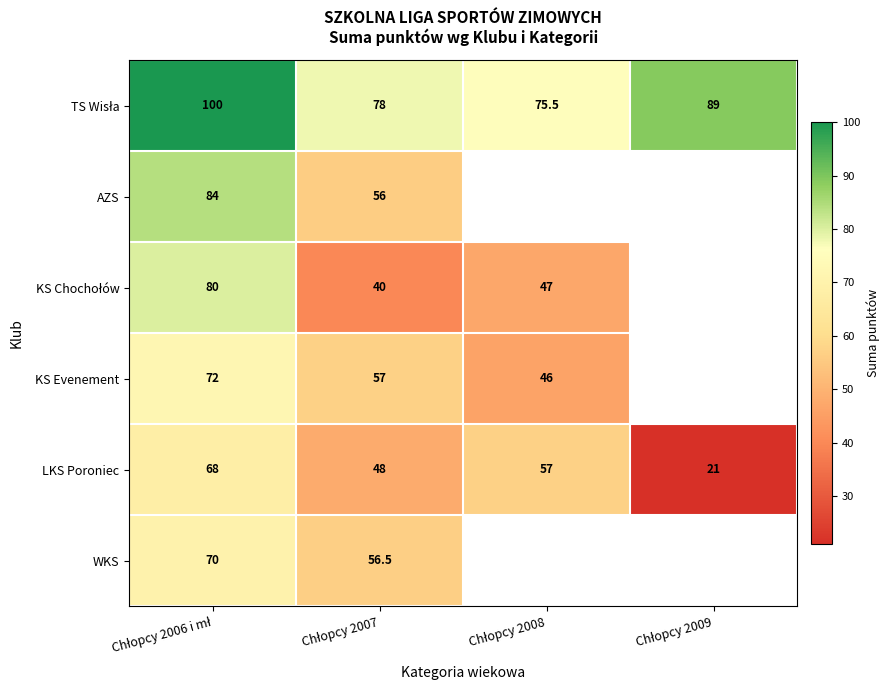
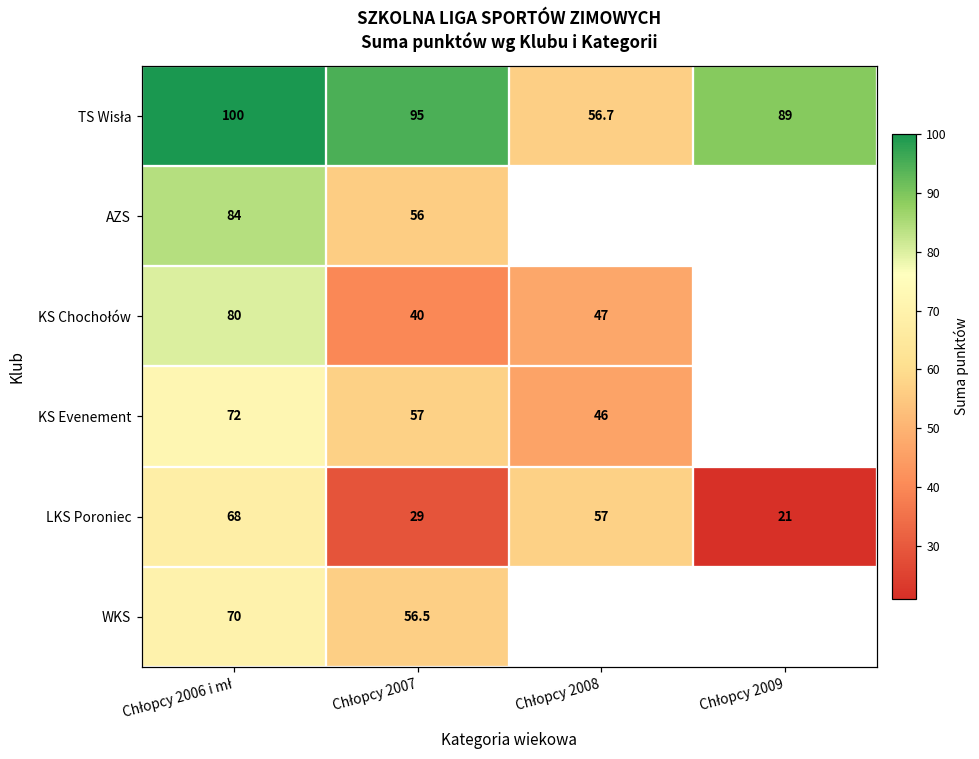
TS Wisła, Chłopcy 2007: 78 -> 95
TS Wisła, Chłopcy 2008: 75.5 -> 56.7
LKS Poroniec, Chłopcy 2007: 48 -> 29
